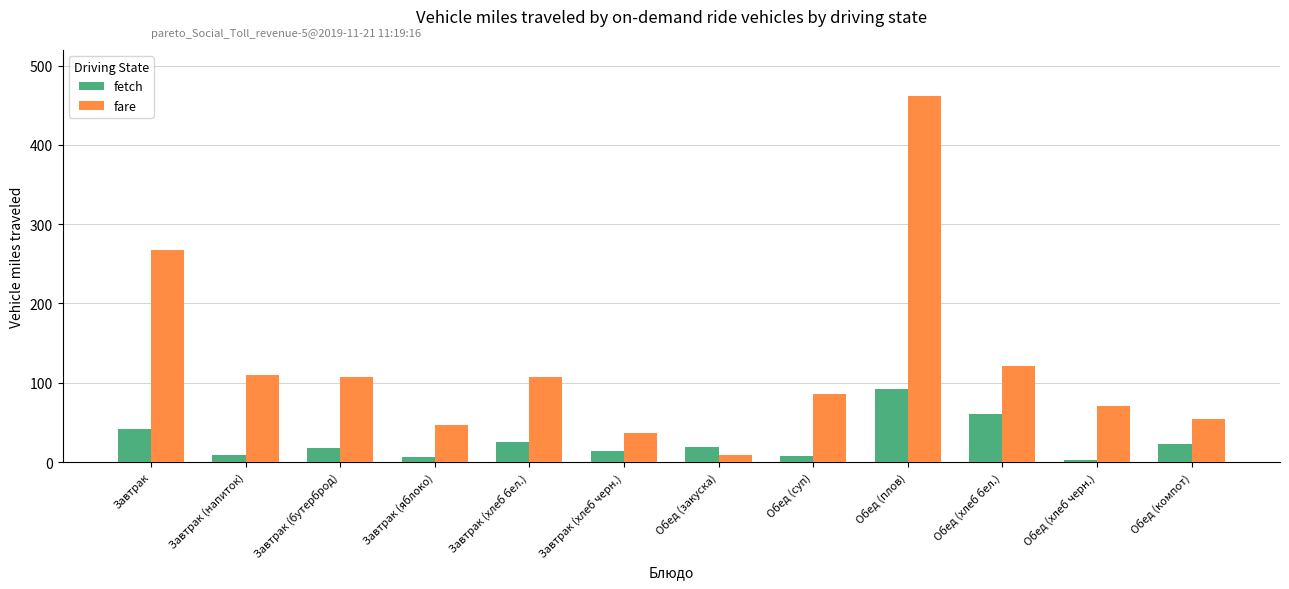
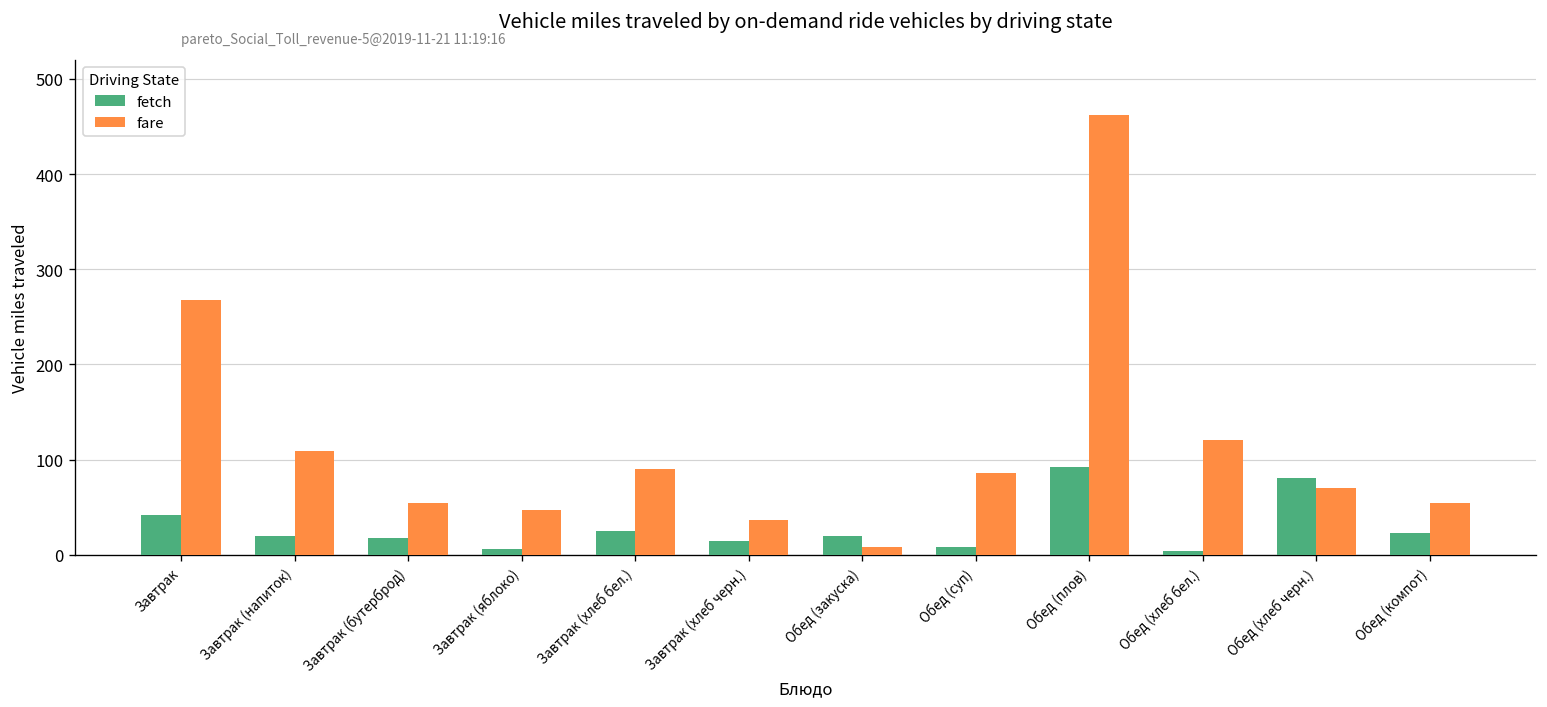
fetch, Завтрак (напиток): 10 -> 20
fare, Завтрак (бутерброд): 110 -> 50
fare, Завтрак (хлеб бел.): 110 -> 90
fetch, Обед (хлеб бел.): 60 -> 0
fetch, Обед (хлеб черн.): 0 -> 80
